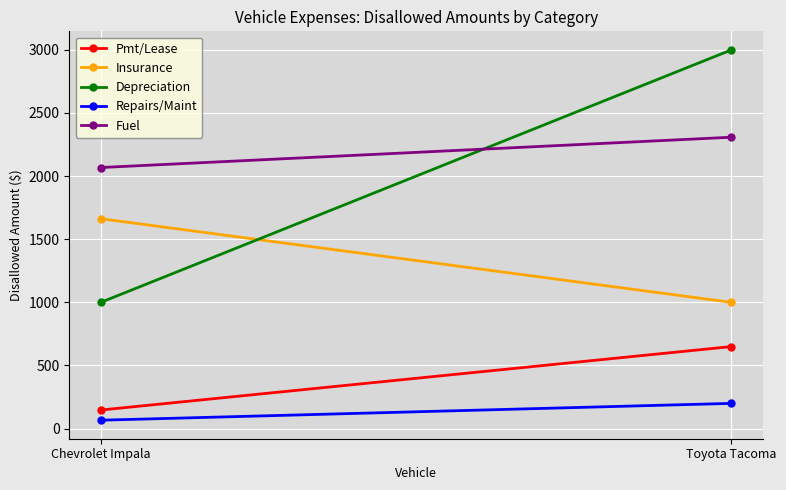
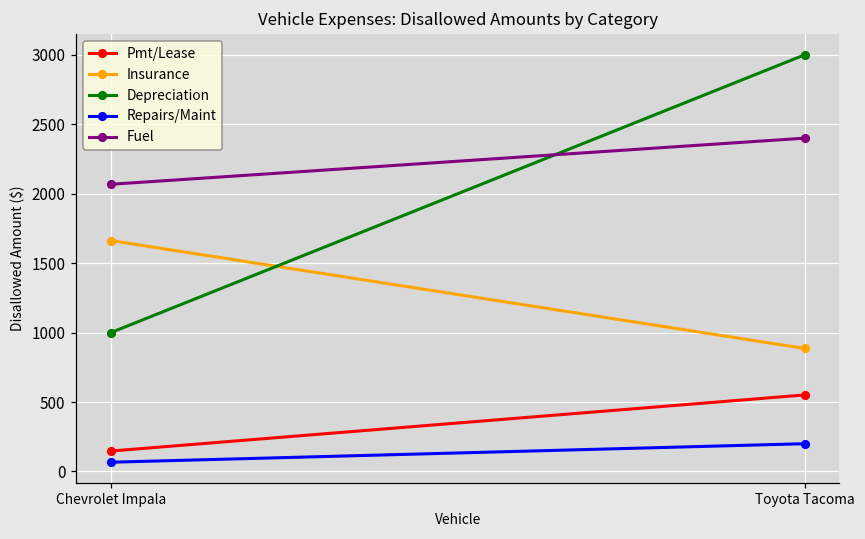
Pmt/Lease, Toyota Tacoma: 650 -> 550
Insurance, Toyota Tacoma: 1000 -> 890
Fuel, Toyota Tacoma: 2310 -> 2400
